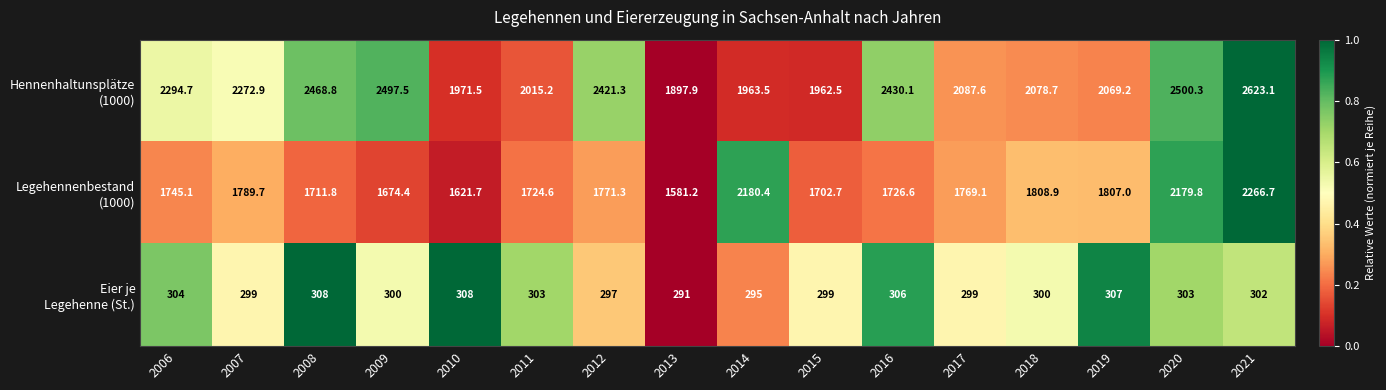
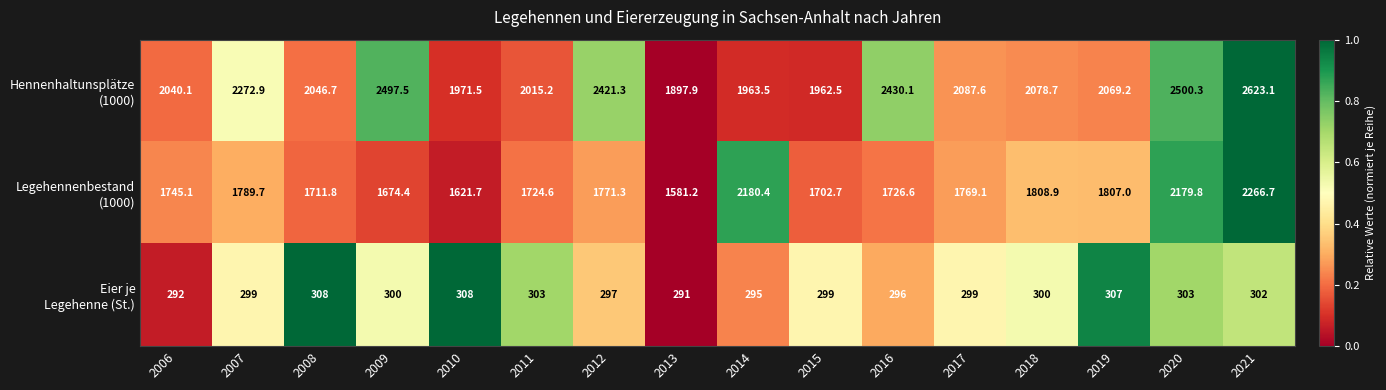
Hennenhaltunsplätze (1000), 2006: 2294.7 -> 2040.1
Hennenhaltunsplätze (1000), 2008: 2468.8 -> 2046.7
Eier je Legehenne (St.), 2006: 304 -> 292
Eier je Legehenne (St.), 2016: 306 -> 296
